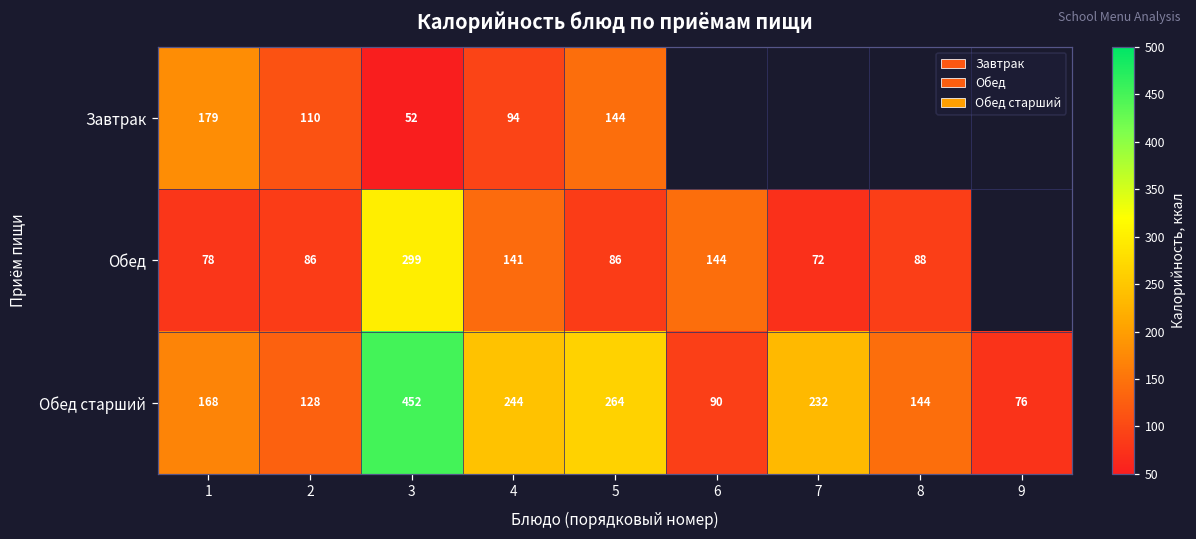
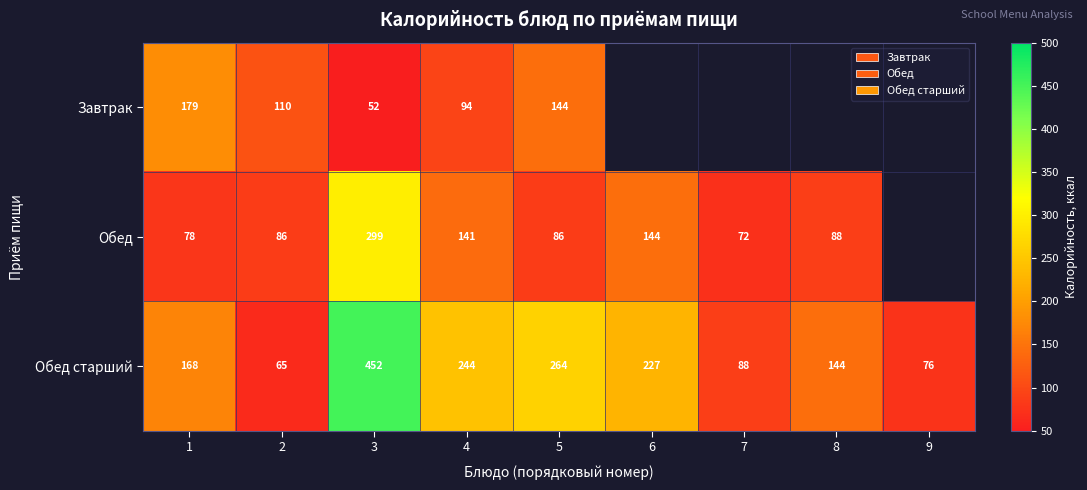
Обед старший, 2: 128 -> 65
Обед старший, 6: 90 -> 227
Обед старший, 7: 232 -> 88
